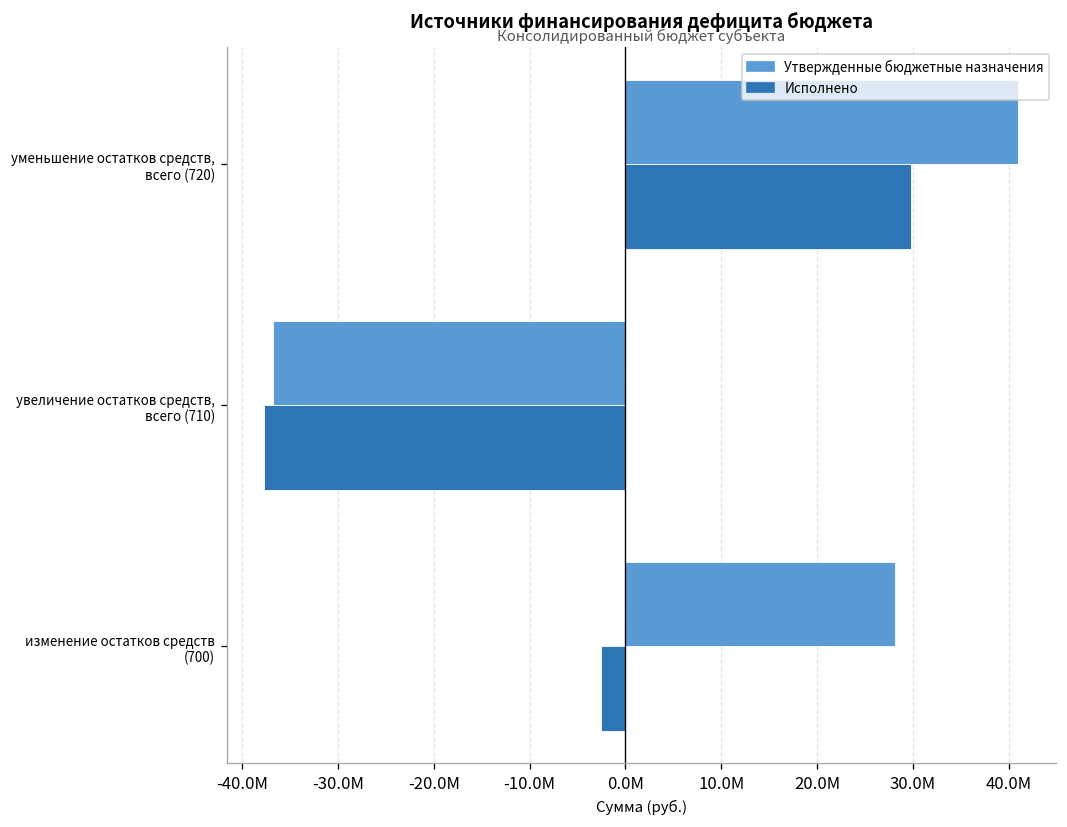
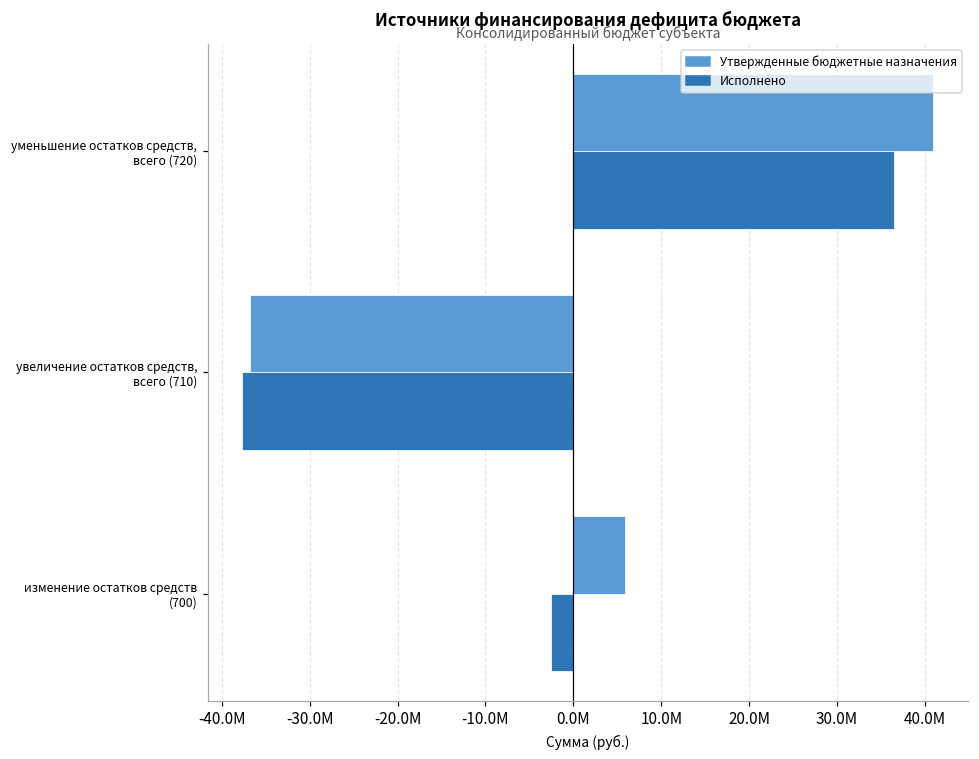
Исполнено, уменьшение остатков средств, всего (720): 30000000 -> 37000000
Утвержденные бюджетные назначения, изменение остатков средств (700): 28000000 -> 6000000
